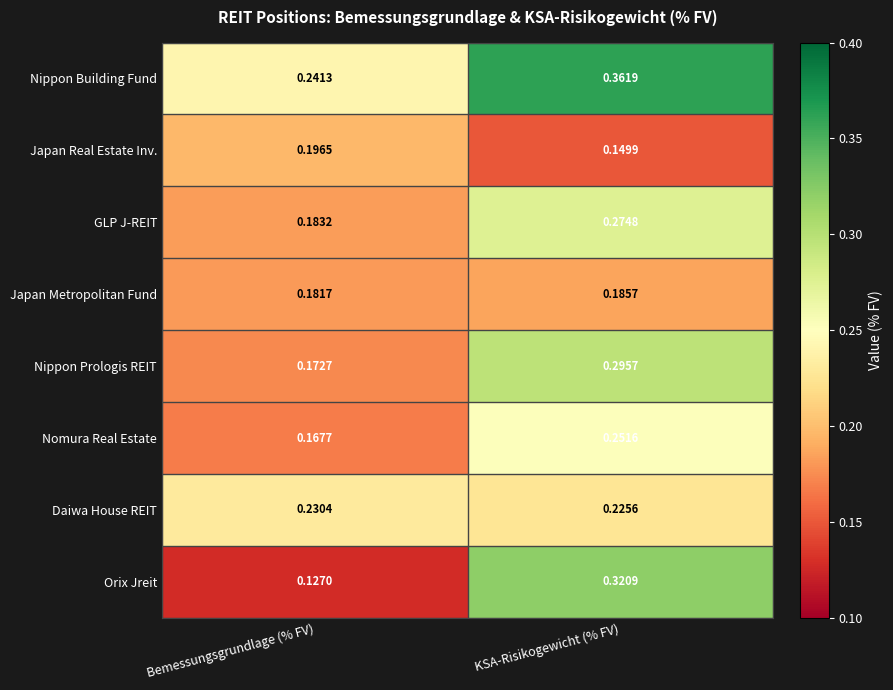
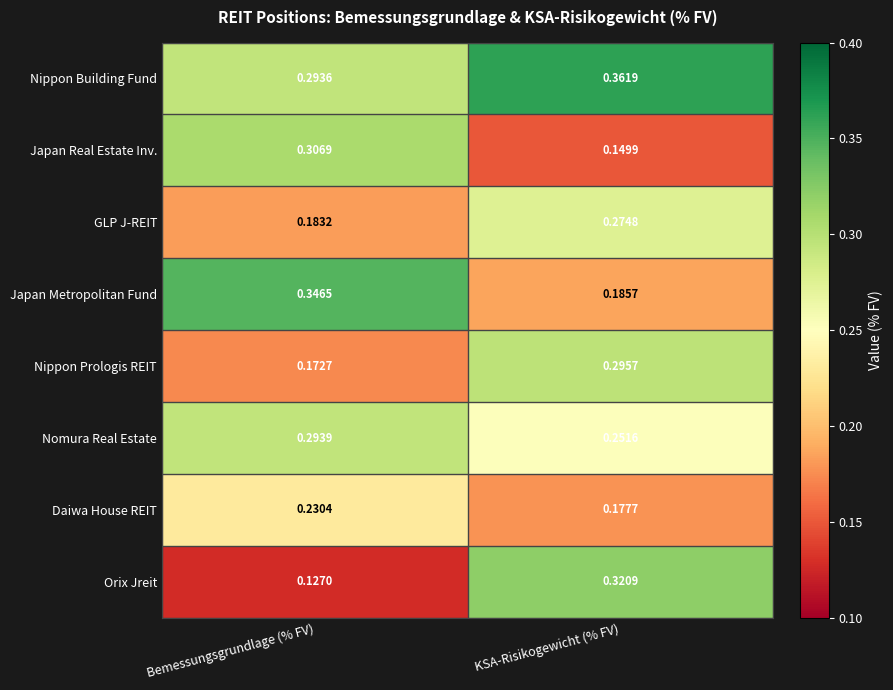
Nippon Building Fund, Bemessungsgrundlage (% FV): 0.2413 -> 0.2936
Japan Real Estate Inv., Bemessungsgrundlage (% FV): 0.1965 -> 0.3069
Japan Metropolitan Fund, Bemessungsgrundlage (% FV): 0.1817 -> 0.3465
Nomura Real Estate, Bemessungsgrundlage (% FV): 0.1677 -> 0.2939
Daiwa House REIT, KSA-Risikogewicht (% FV): 0.2256 -> 0.1777
